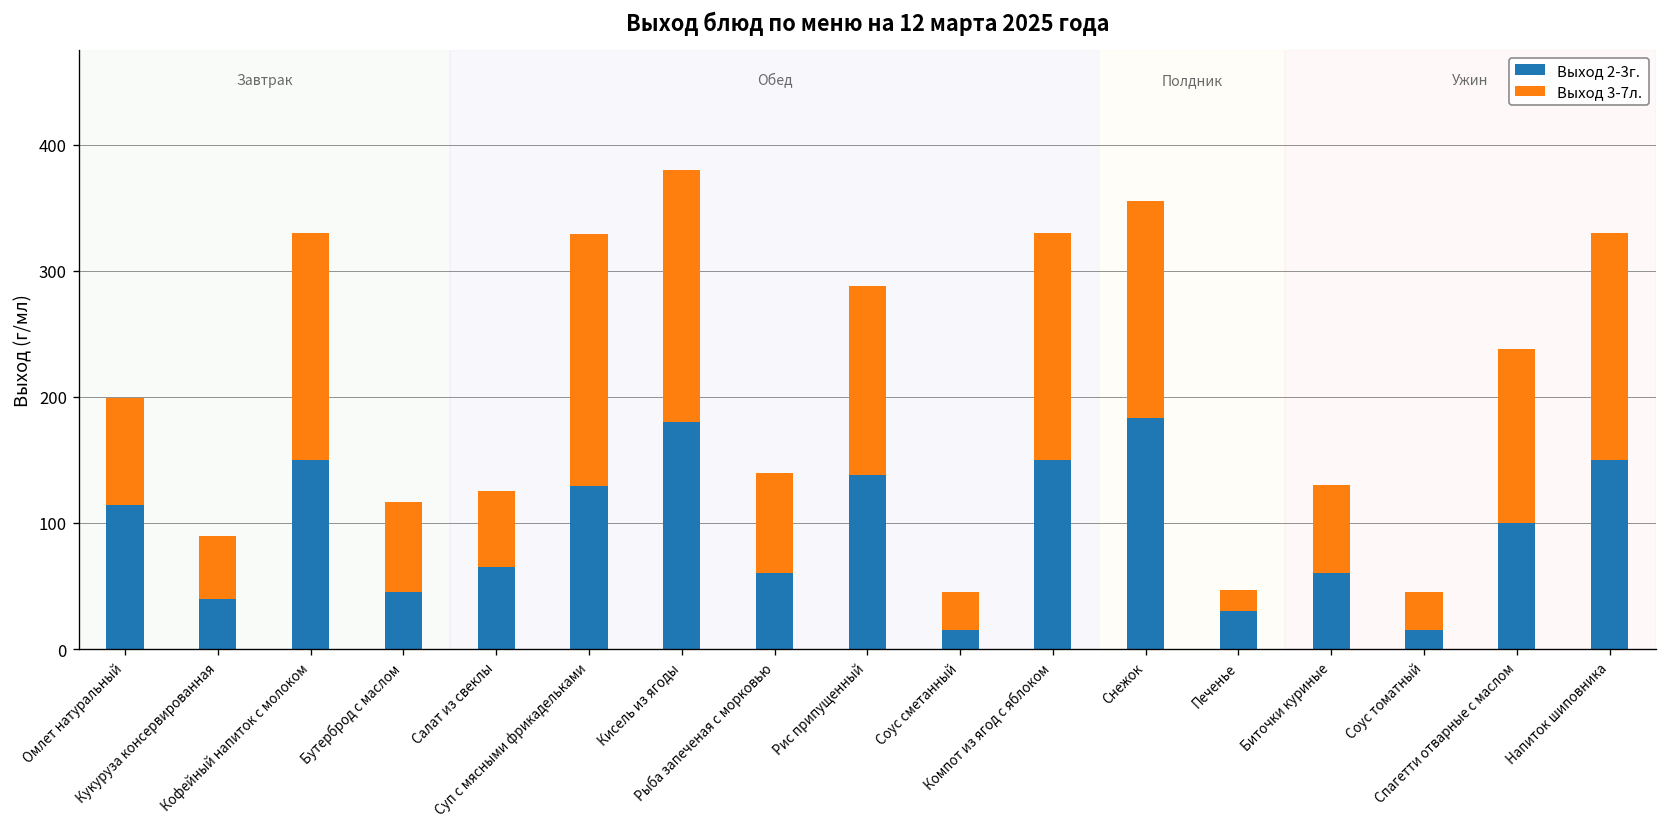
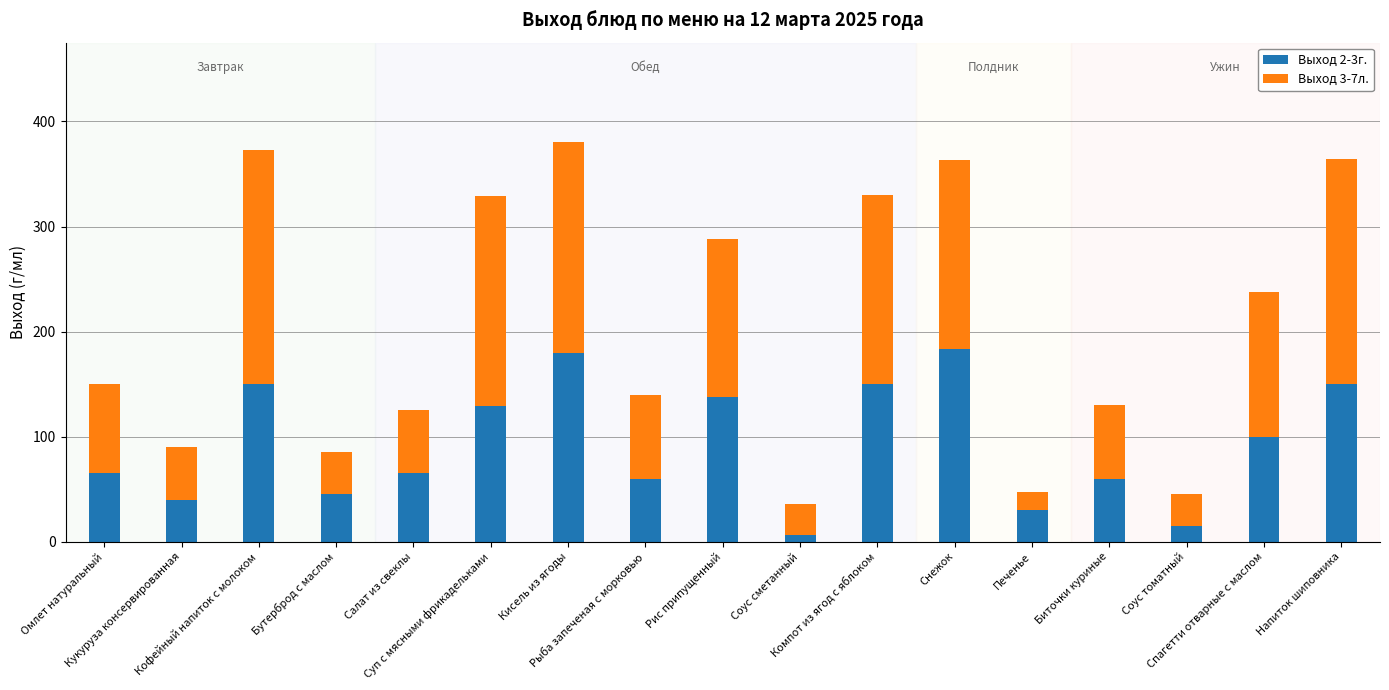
Выход 2-3г., Омлет натуральный: 114 -> 65
Выход 3-7л., Кофейный напиток с молоком: 180 -> 223
Выход 3-7л., Бутерброд с маслом: 72 -> 40
Выход 2-3г., Соус сметанный: 15 -> 6
Выход 3-7л., Снежок: 172 -> 180
Выход 3-7л., Напиток шиповника: 180 -> 214
